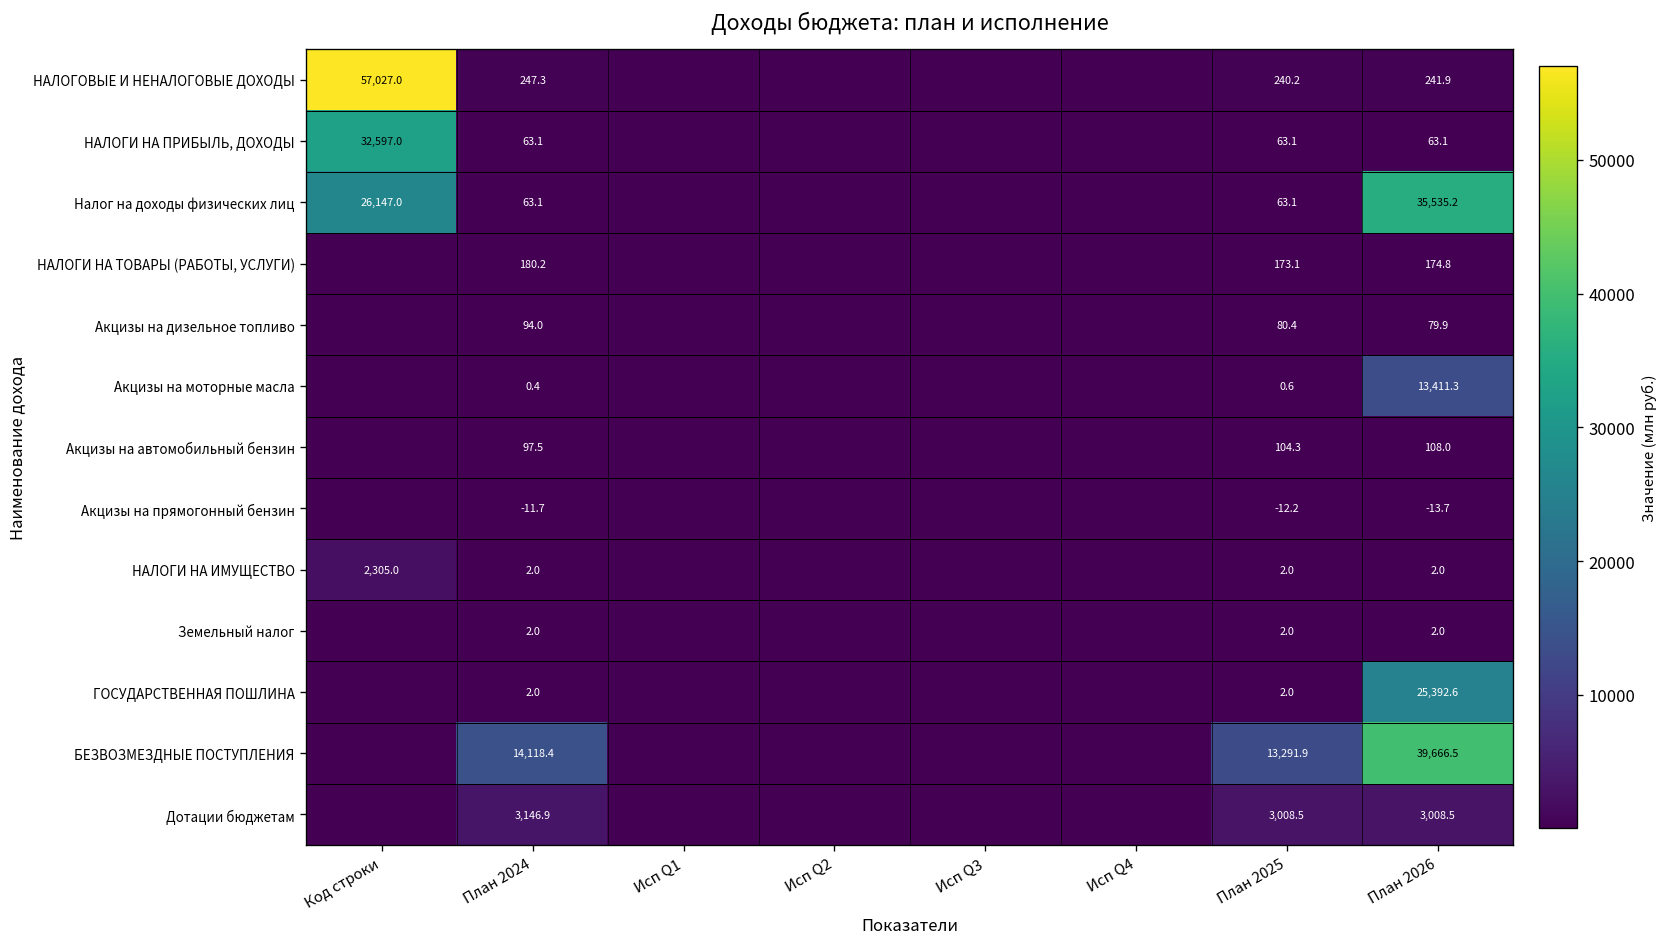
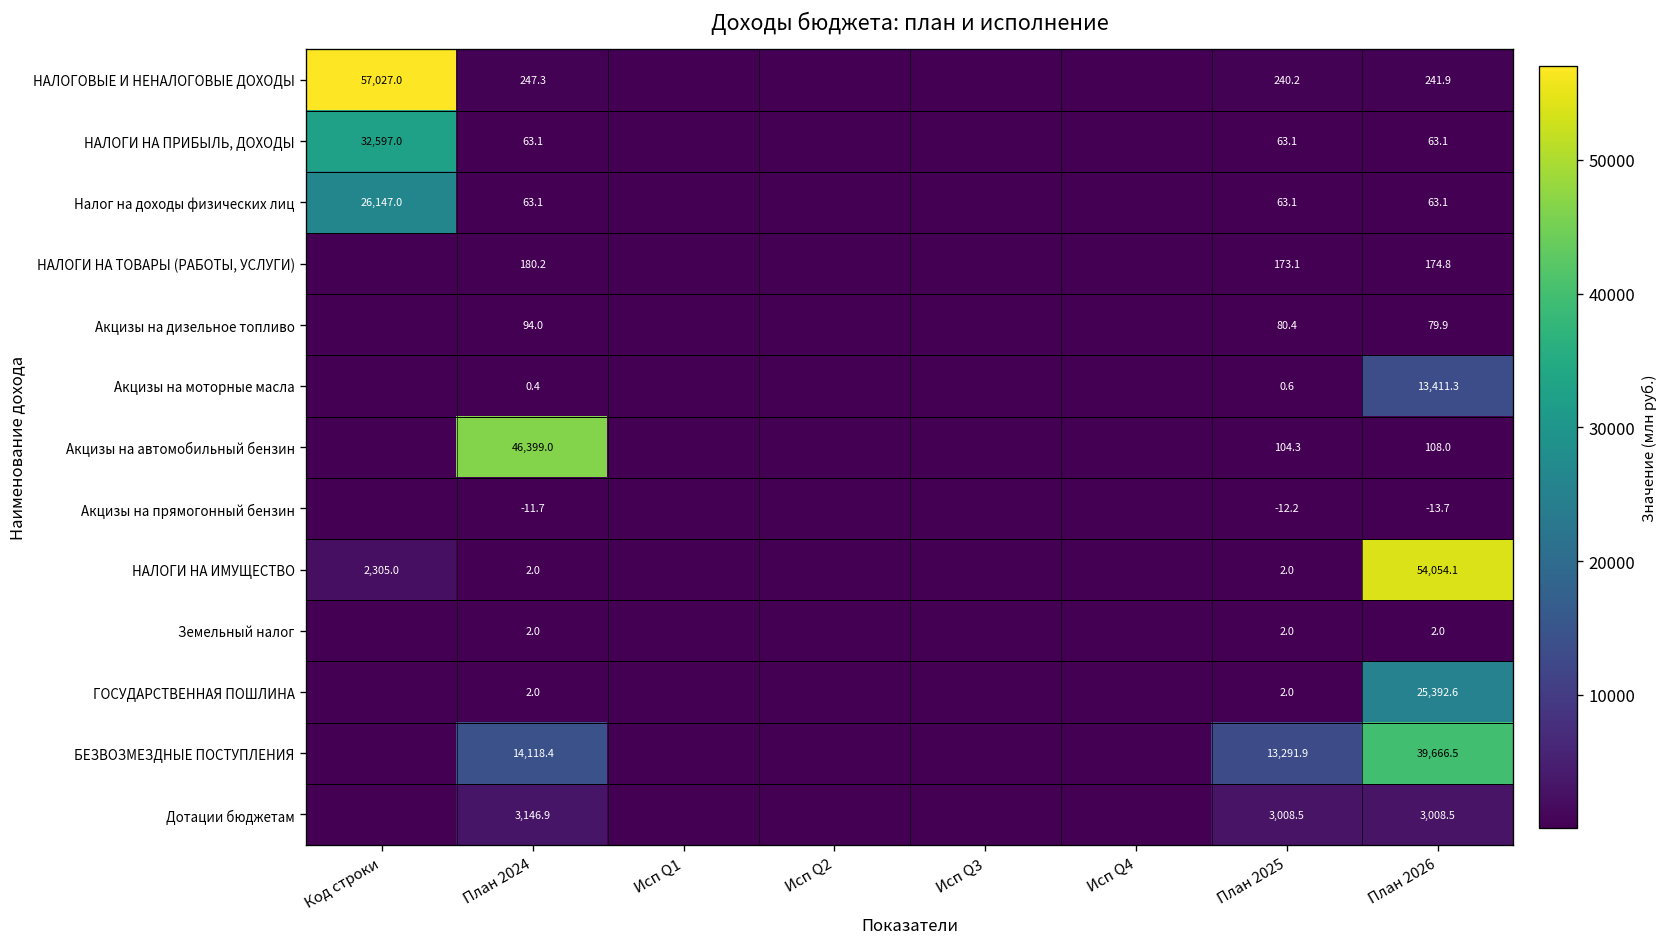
Налог на доходы физических лиц, План 2026: 35,535.2 -> 63.1
Акцизы на автомобильный бензин, План 2024: 97.5 -> 46,399.0
НАЛОГИ НА ИМУЩЕСТВО, План 2026: 2.0 -> 54,054.1
